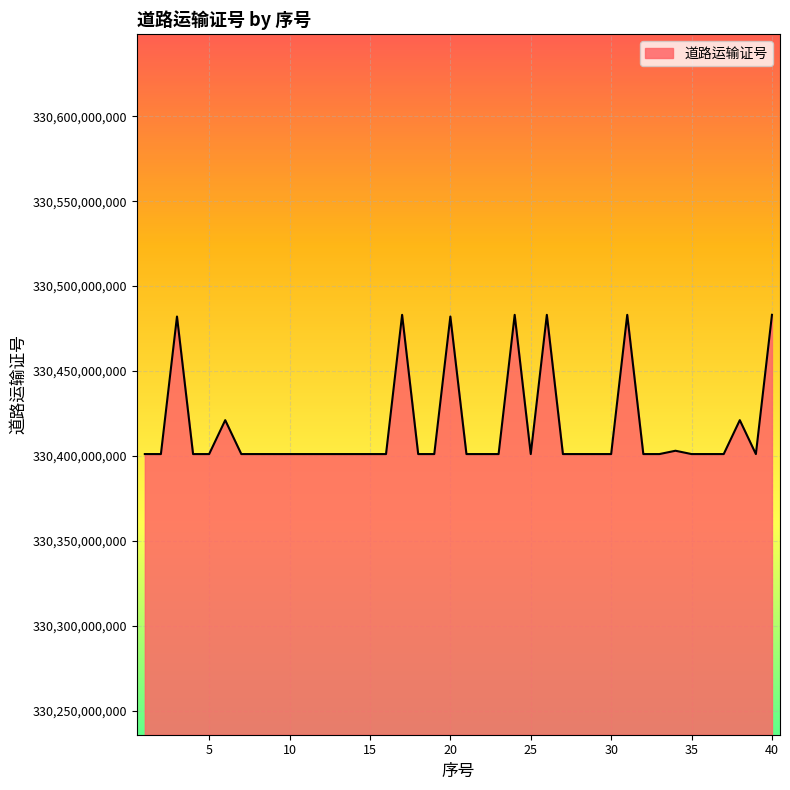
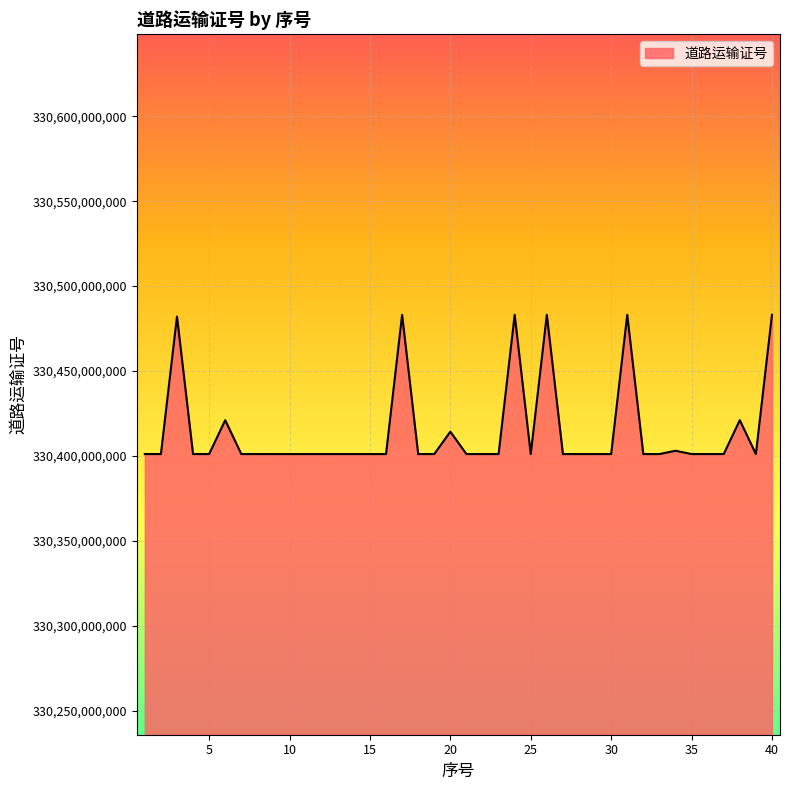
20: 330,482,000,000 -> 330,414,000,000
